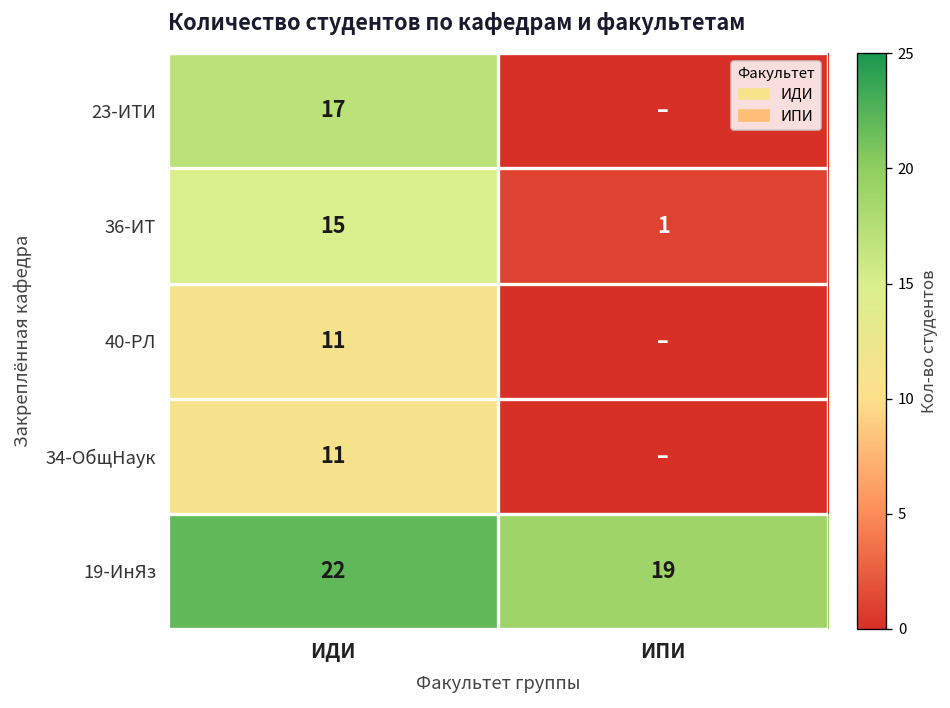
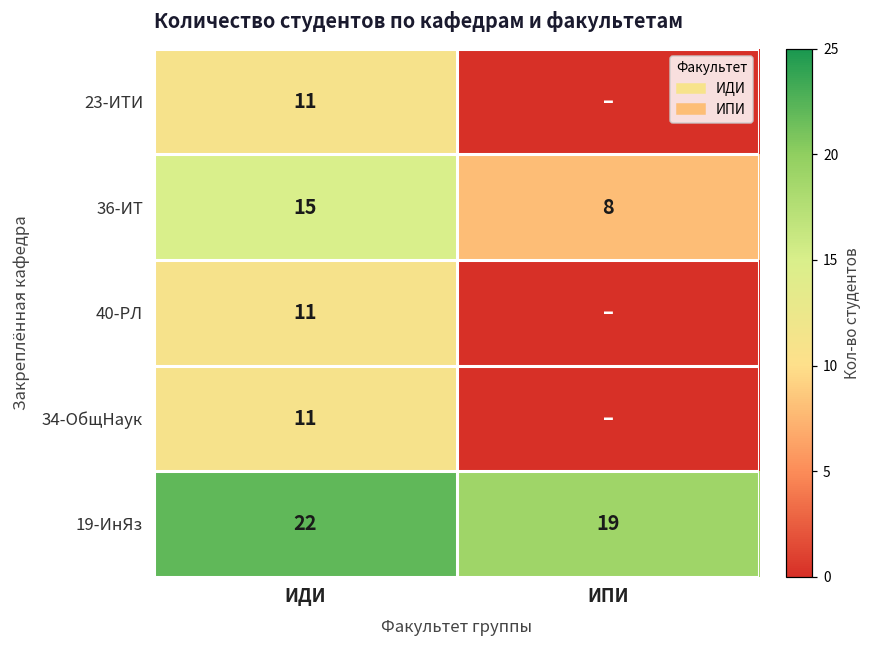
23-ИТИ, ИДИ: 17 -> 11
36-ИТ, ИПИ: 1 -> 8
